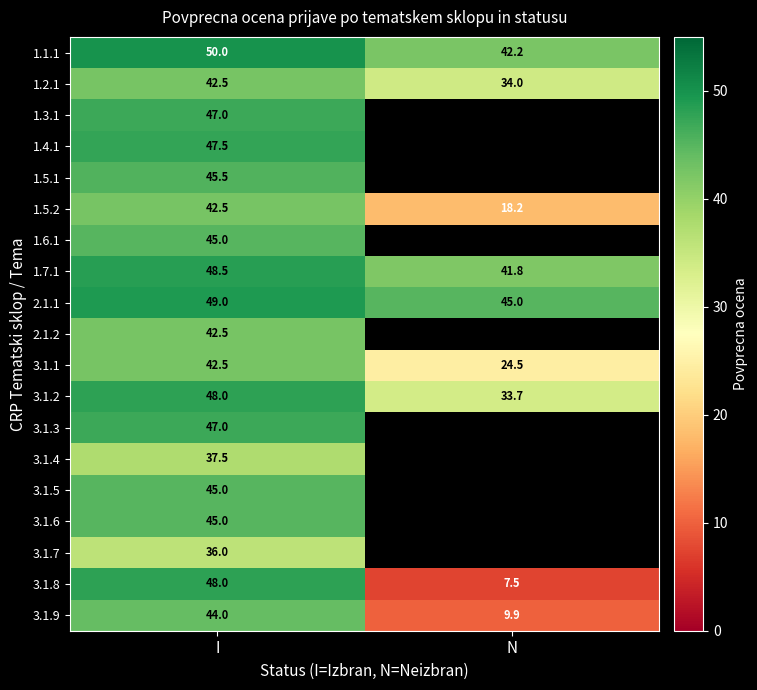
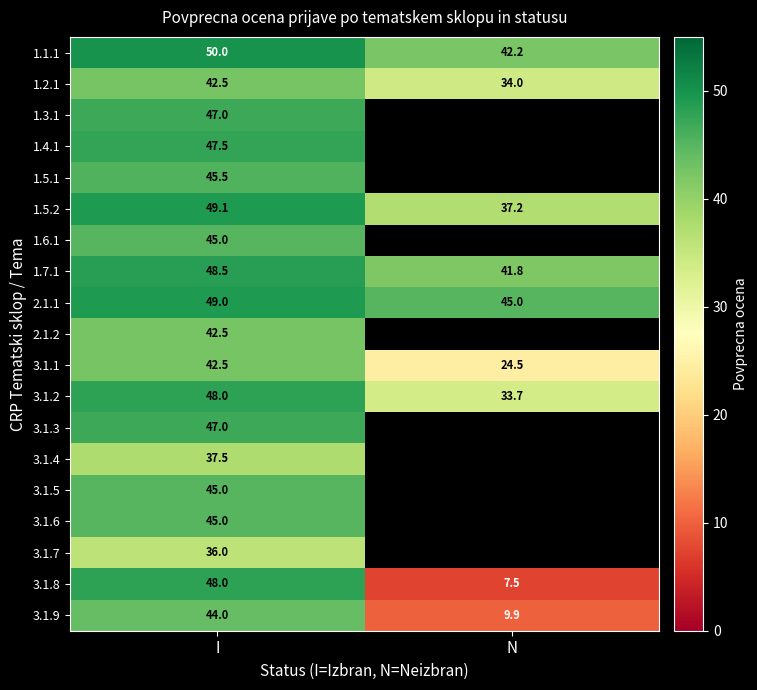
1.5.2, I: 42.5 -> 49.1
1.5.2, N: 18.2 -> 37.2
